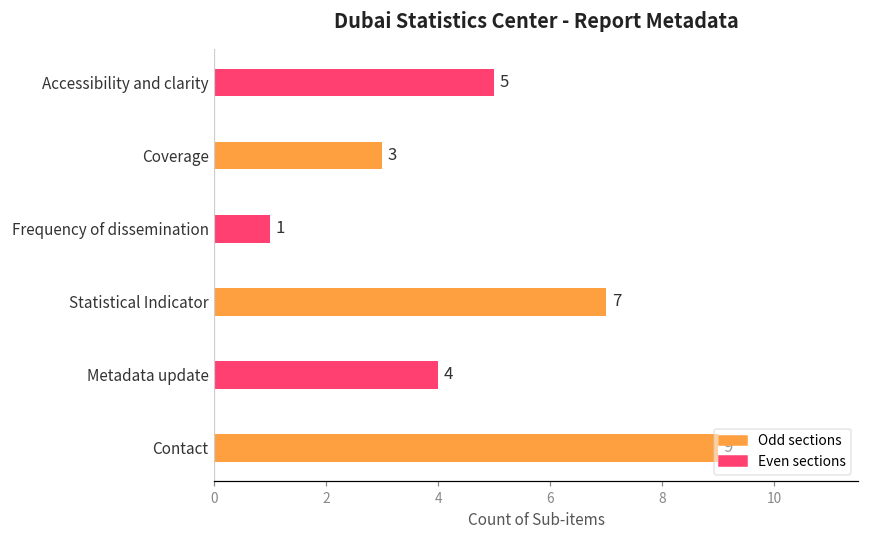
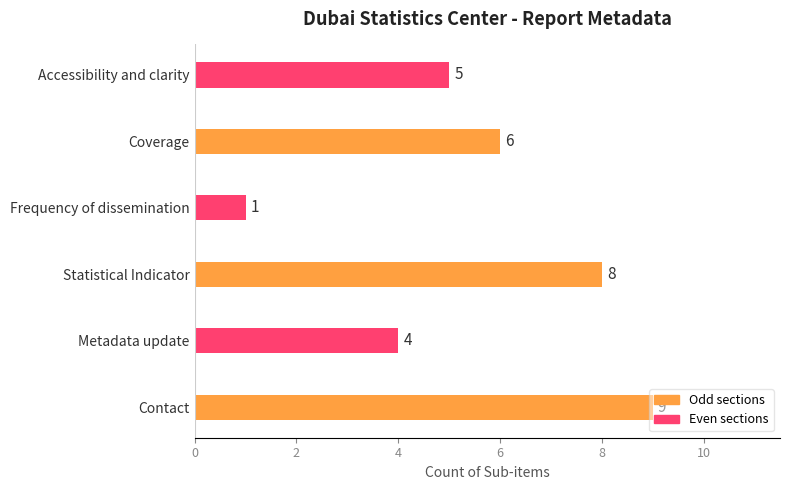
Coverage: 3 -> 6
Statistical Indicator: 7 -> 8
